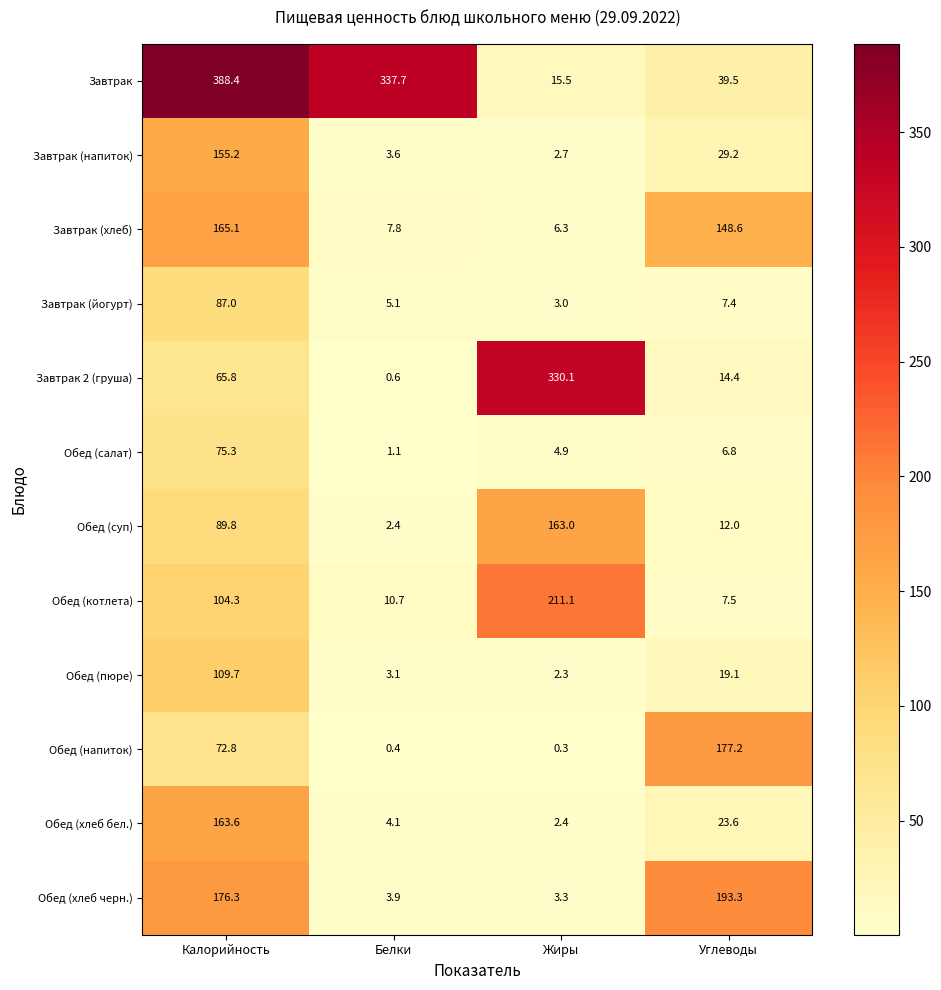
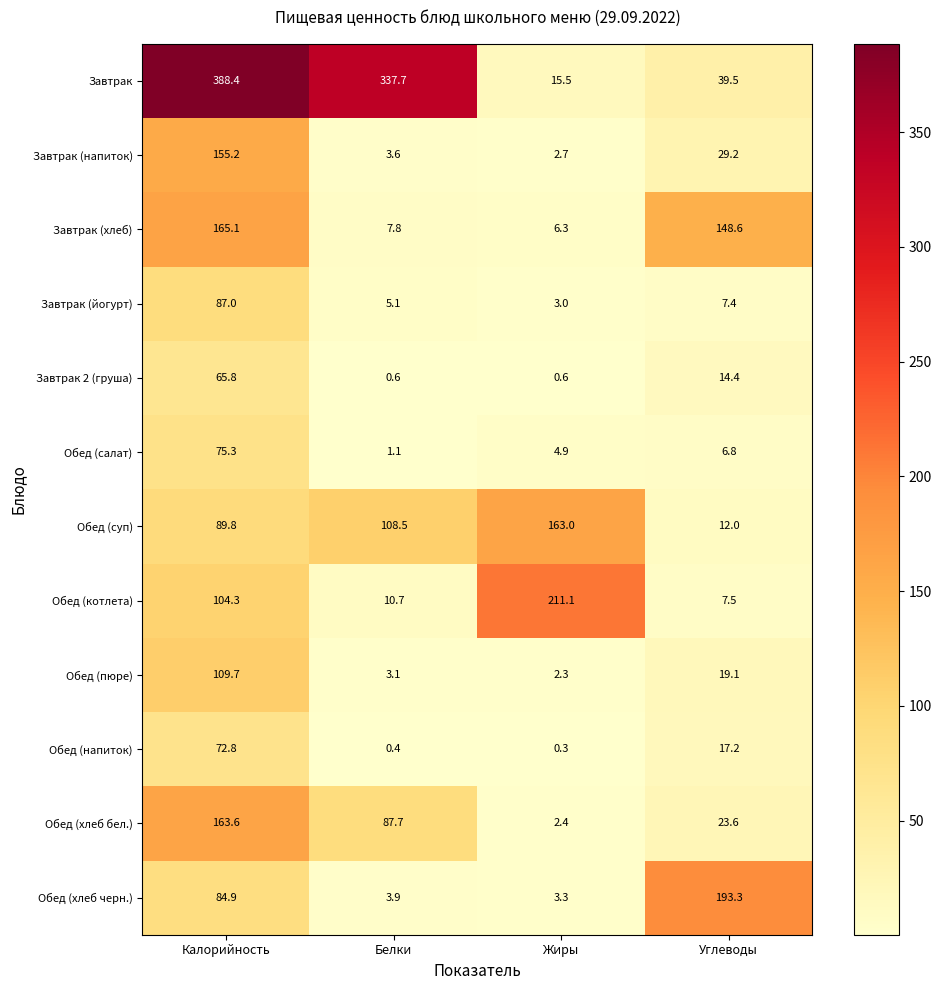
Завтрак 2 (груша), Жиры: 330.1 -> 0.6
Обед (суп), Белки: 2.4 -> 108.5
Обед (напиток), Углеводы: 177.2 -> 17.2
Обед (хлеб бел.), Белки: 4.1 -> 87.7
Обед (хлеб черн.), Калорийность: 176.3 -> 84.9
